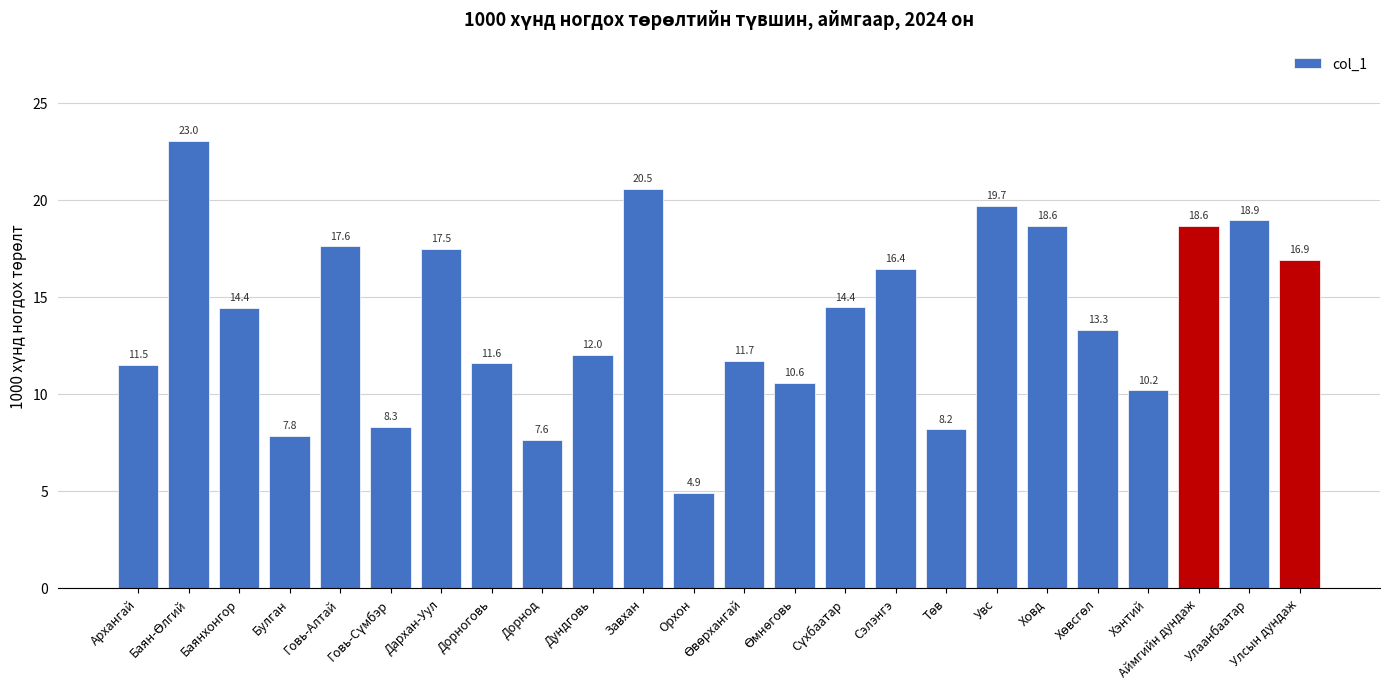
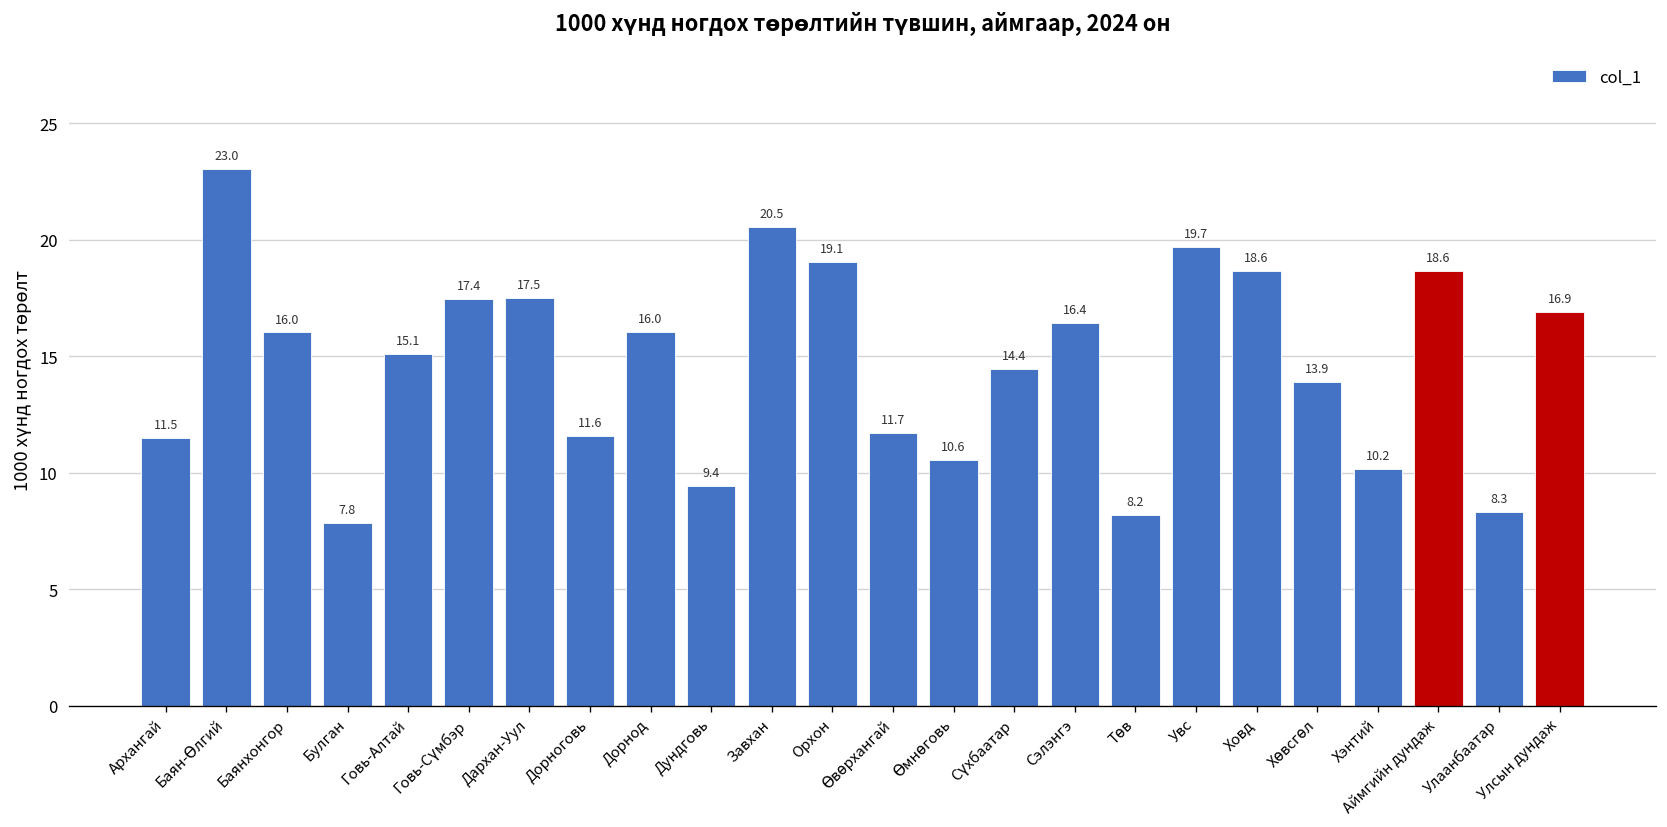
Баянхонгор: 14.4 -> 16.0
Говь-Алтай: 17.6 -> 15.1
Говь-Сүмбэр: 8.3 -> 17.4
Дорнод: 7.6 -> 16.0
Дундговь: 12.0 -> 9.4
Орхон: 4.9 -> 19.1
Хөвсгөл: 13.3 -> 13.9
Улаанбаатар: 18.9 -> 8.3
